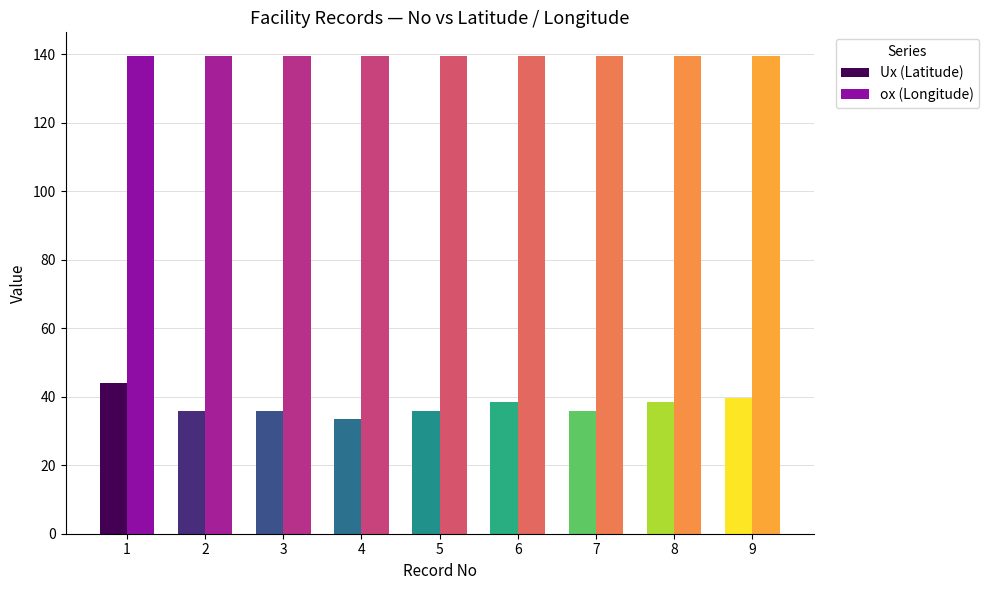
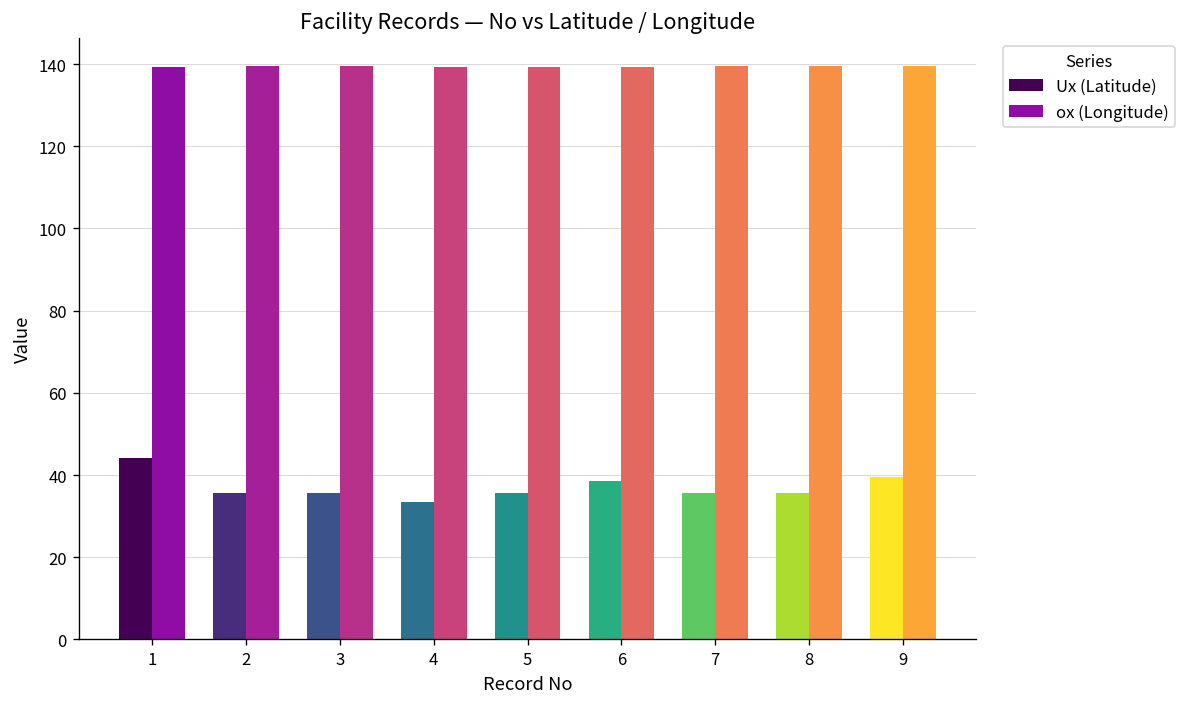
Ux (Latitude), 8: 39 -> 36
